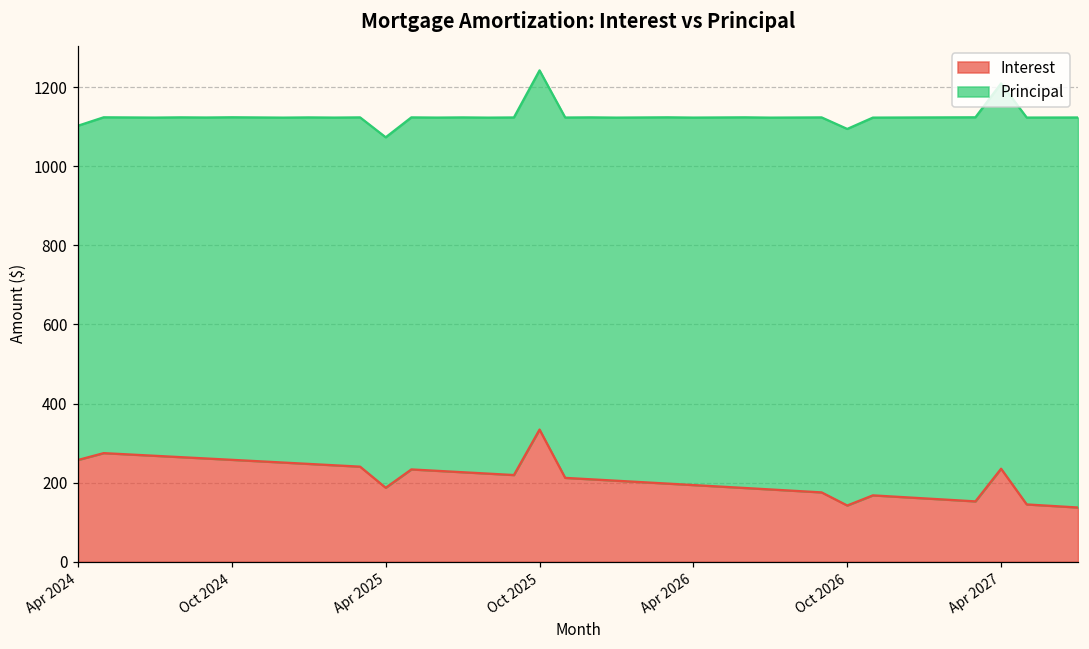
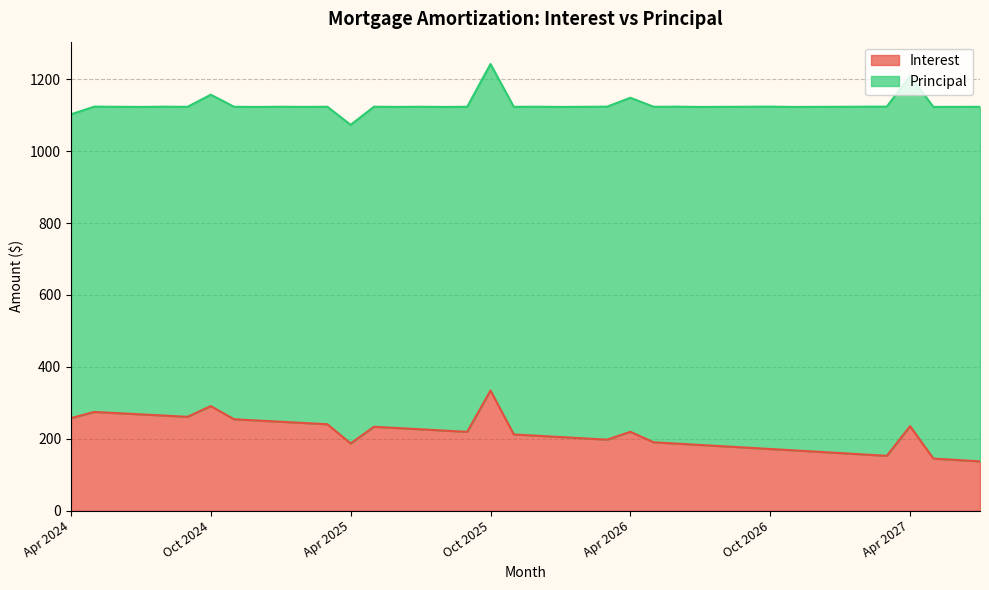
Interest, Oct 2024: 260 -> 290
Interest, Apr 2026: 190 -> 220
Interest, Oct 2026: 140 -> 170
